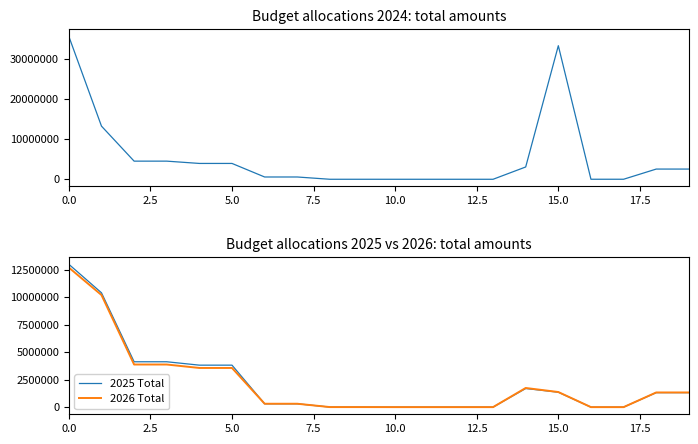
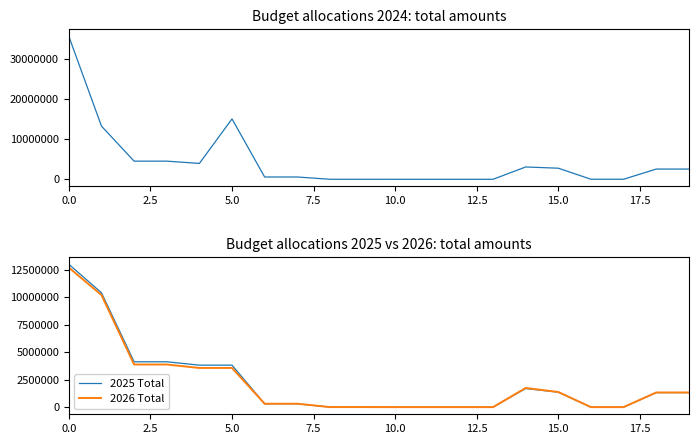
Budget allocations 2024: total amounts, 5.0: 4000000 -> 15000000
Budget allocations 2024: total amounts, 15.0: 33000000 -> 3000000
